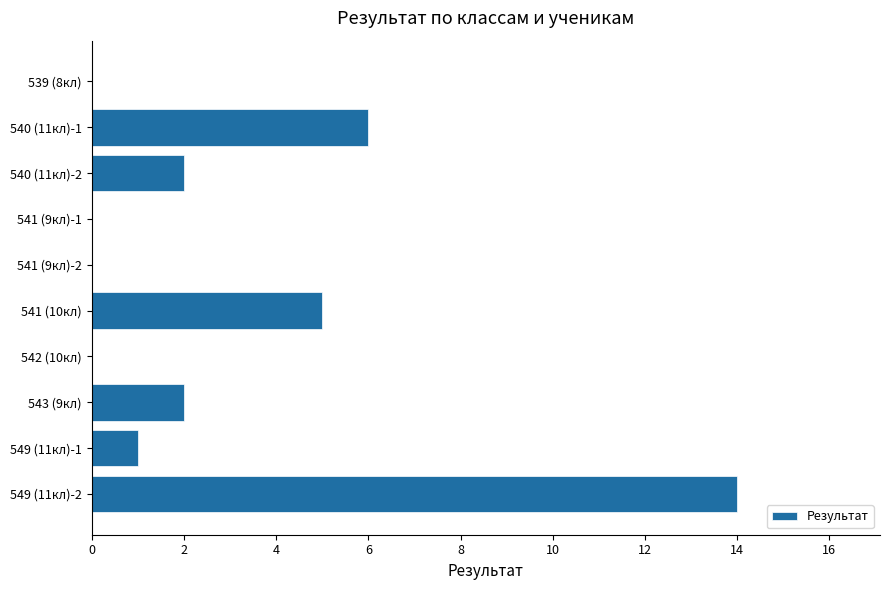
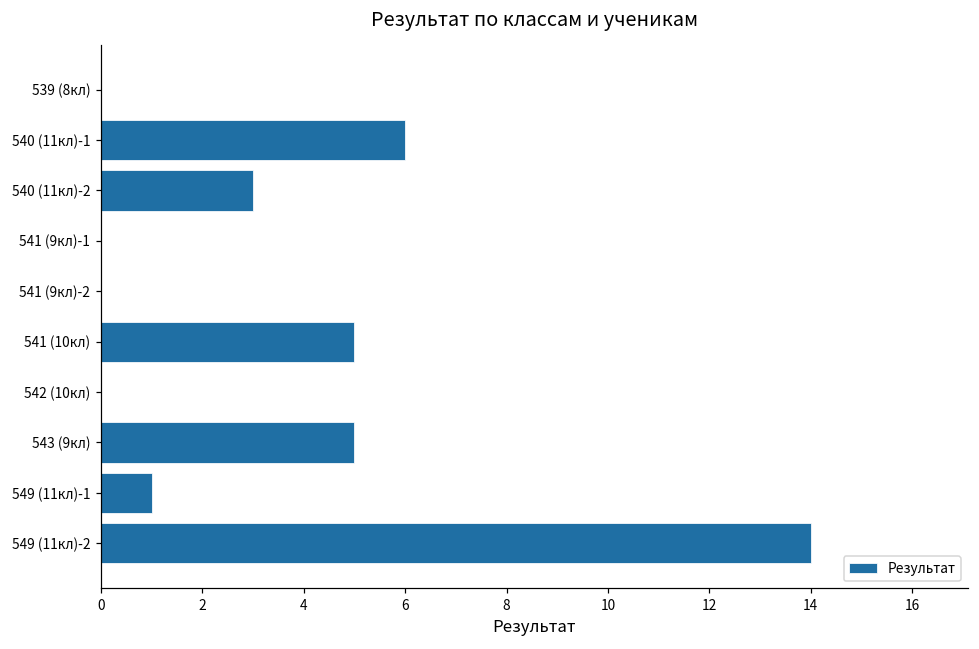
540 (11кл)-2: 2 -> 3
543 (9кл): 2 -> 5
